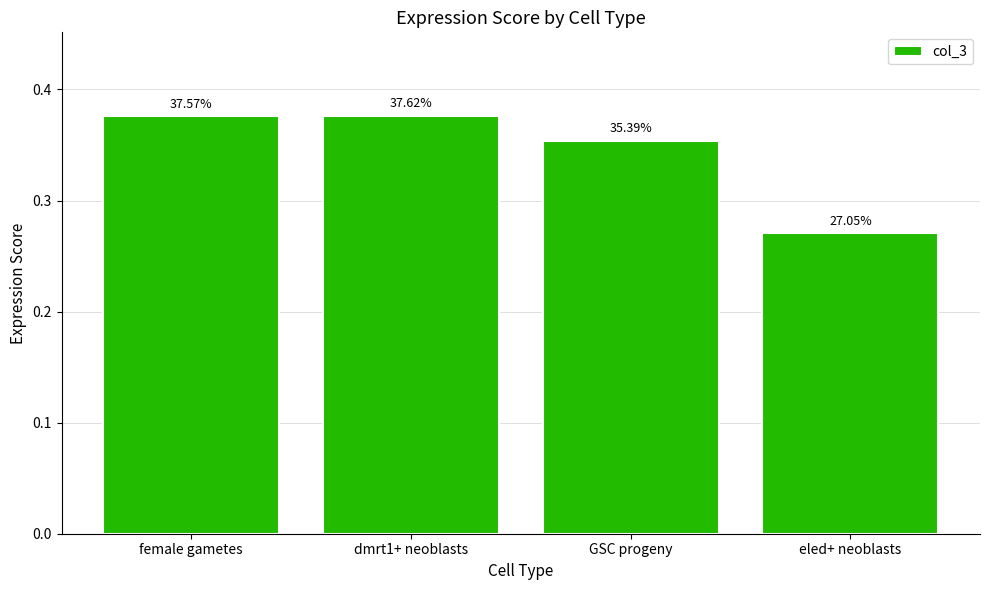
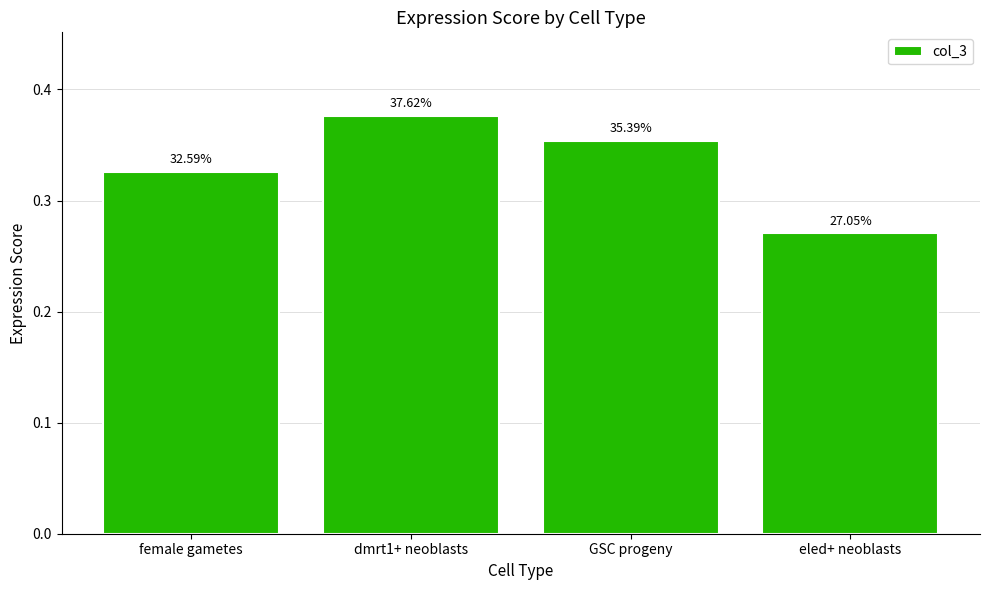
female gametes: 37.57% -> 32.59%
